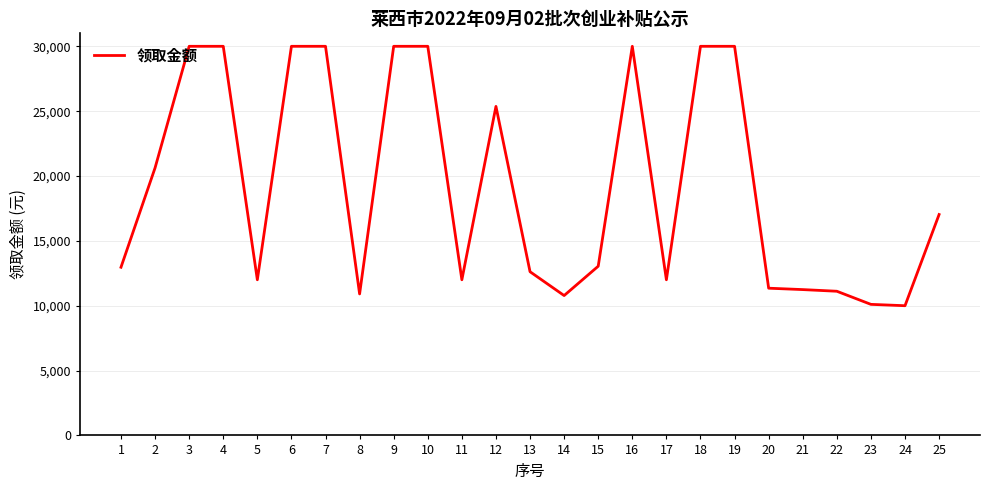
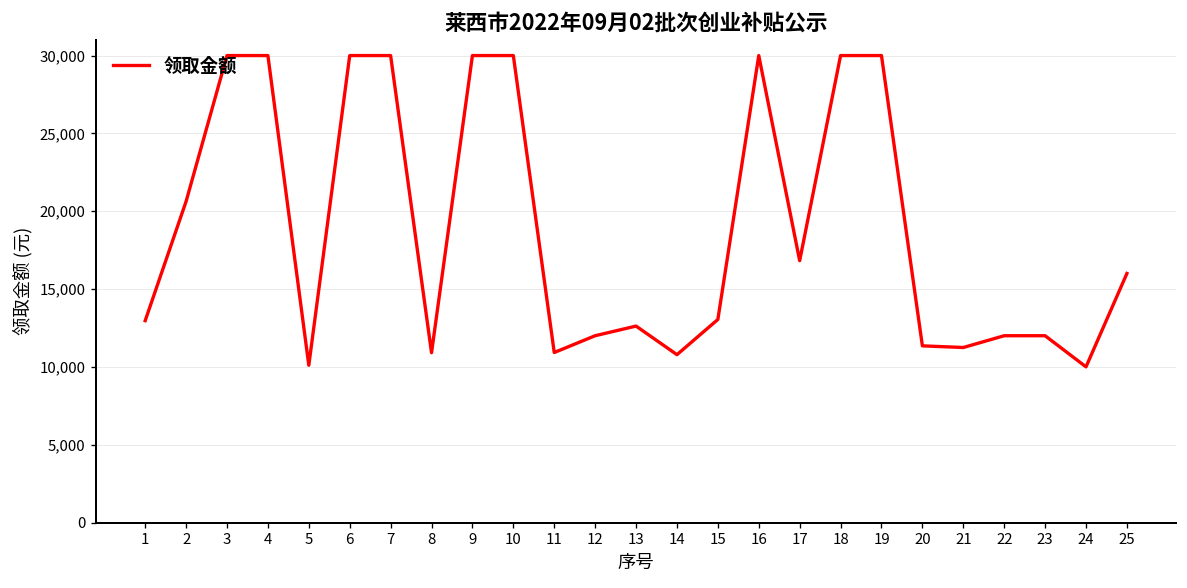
5: 12,000 -> 10,100
11: 12,000 -> 10,900
12: 25,400 -> 12,000
17: 12,000 -> 16,800
22: 11,100 -> 12,000
23: 10,100 -> 12,000
25: 17,000 -> 16,000
